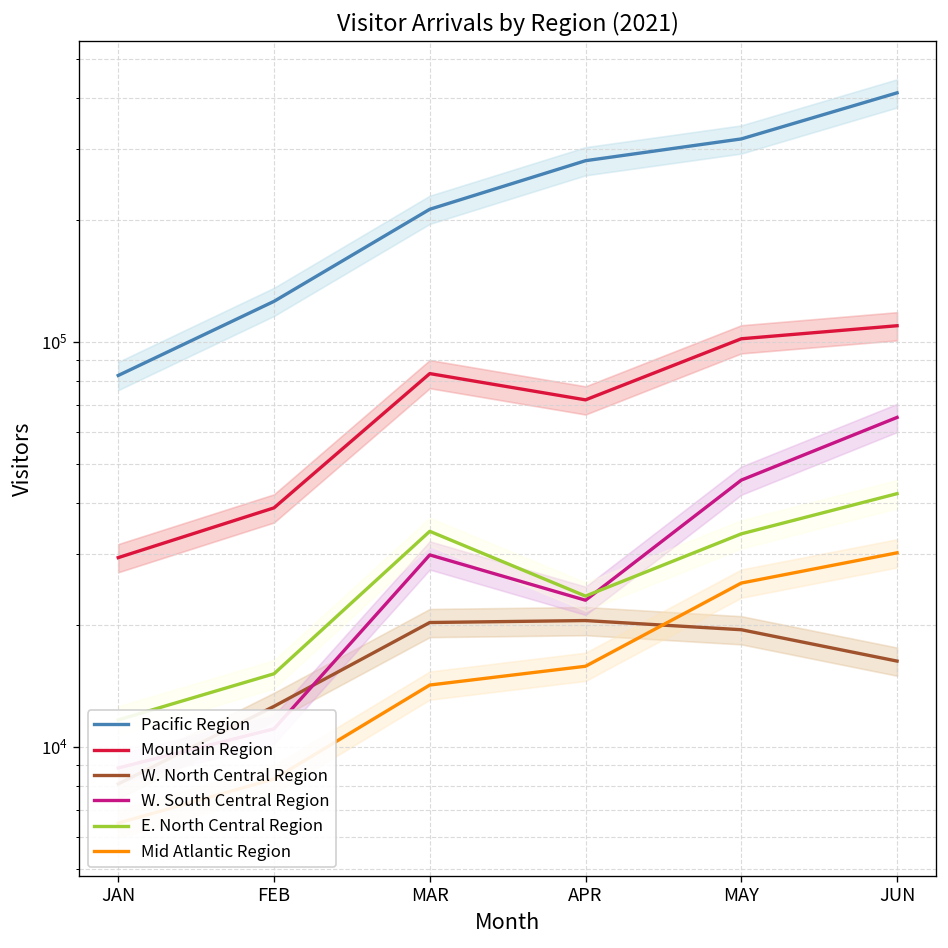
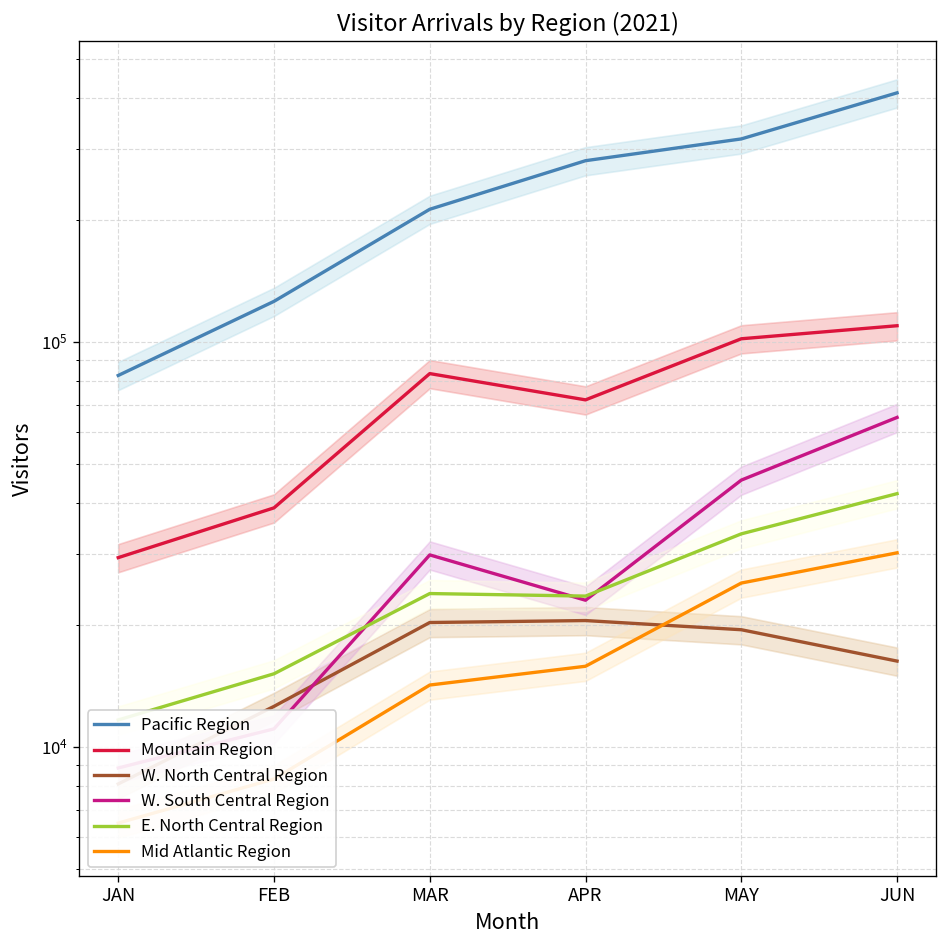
E. North Central Region, MAR: 34000 -> 24000
